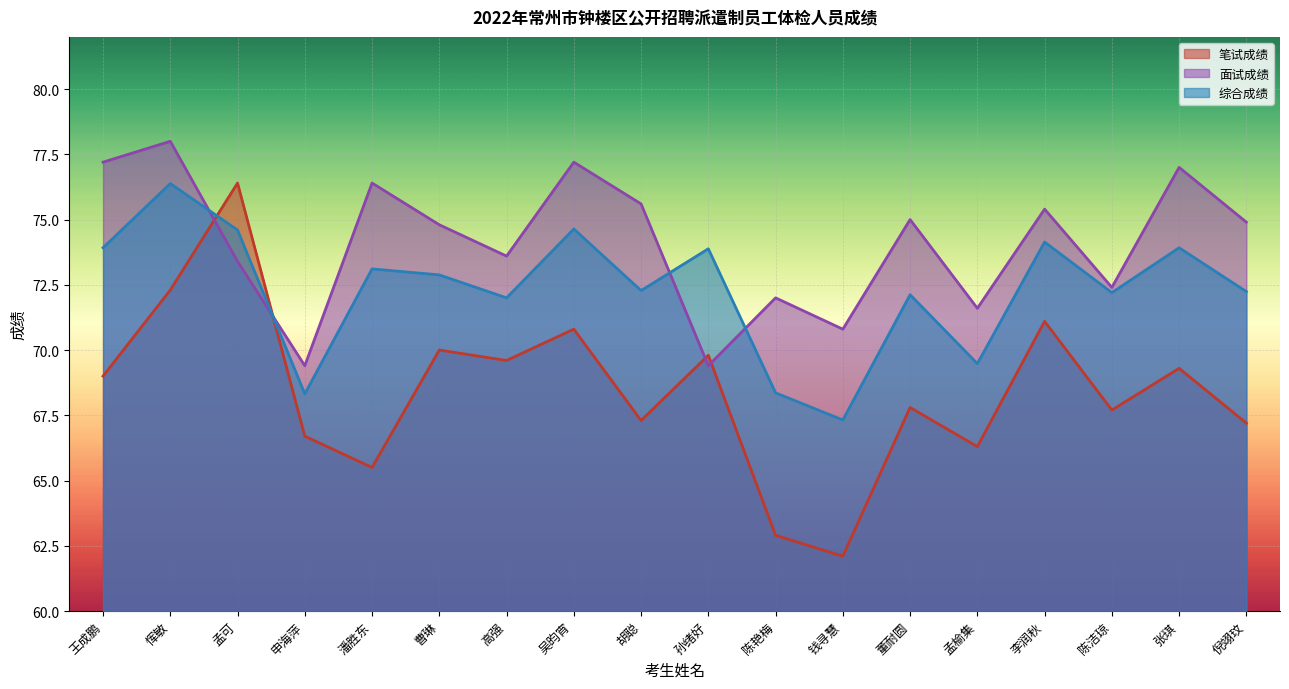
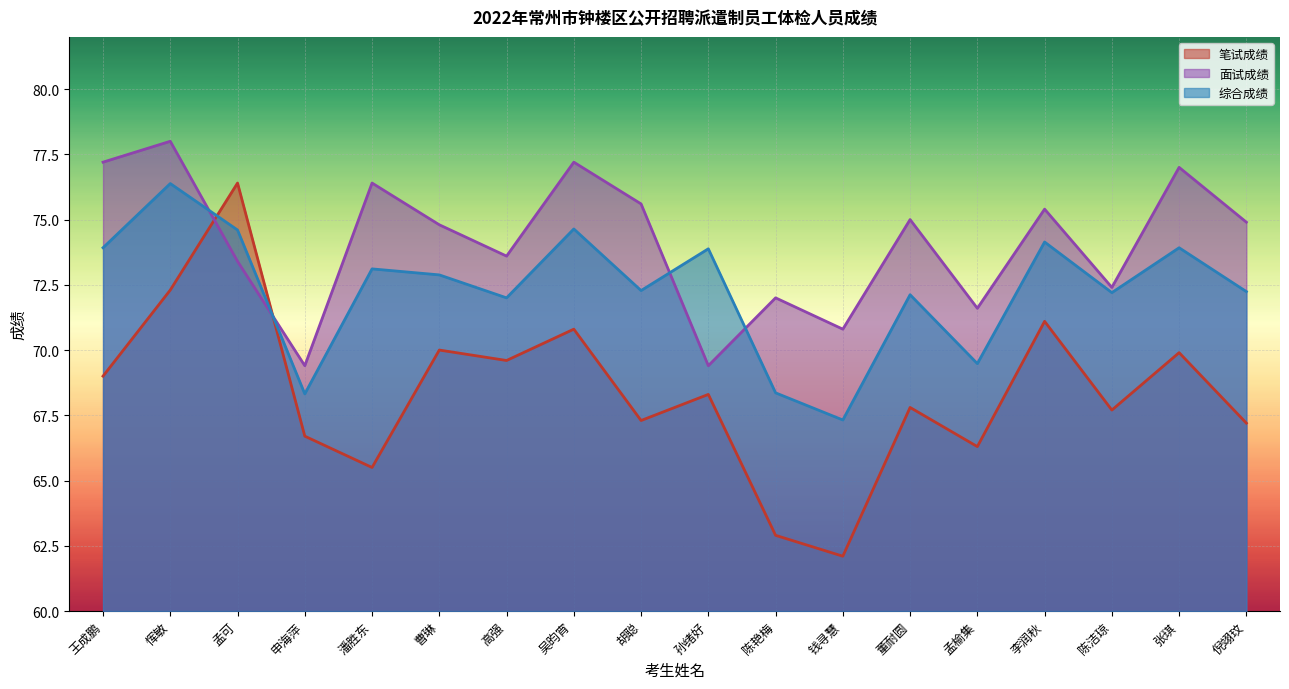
笔试成绩, 孙绪好: 69.8 -> 68.3
笔试成绩, 张琪: 69.3 -> 69.9
